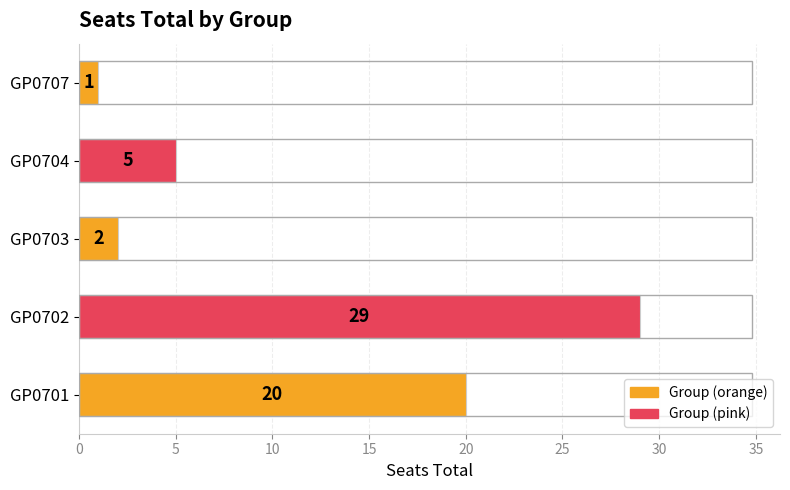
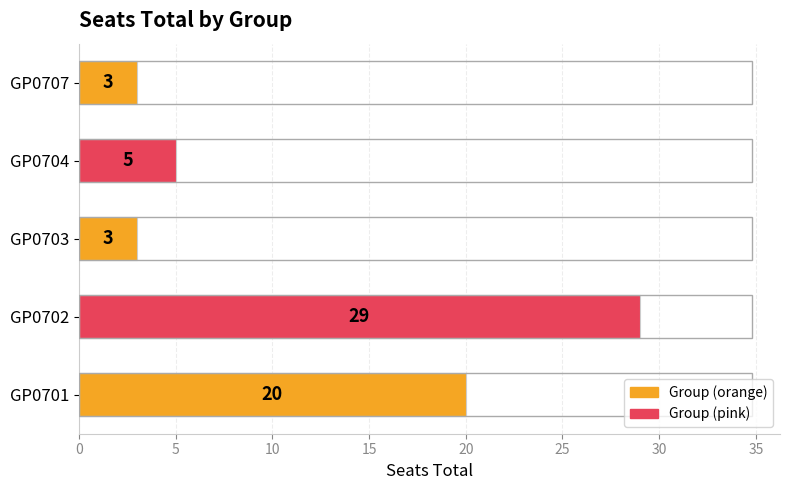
GP0707: 1 -> 3
GP0703: 2 -> 3
